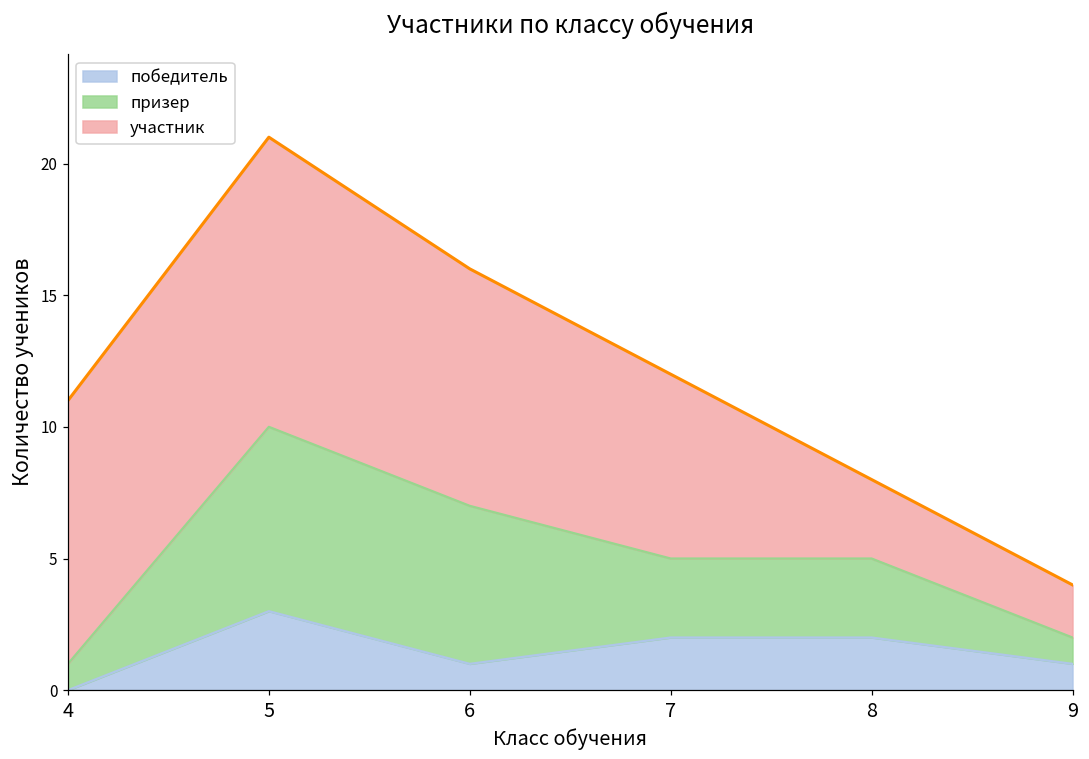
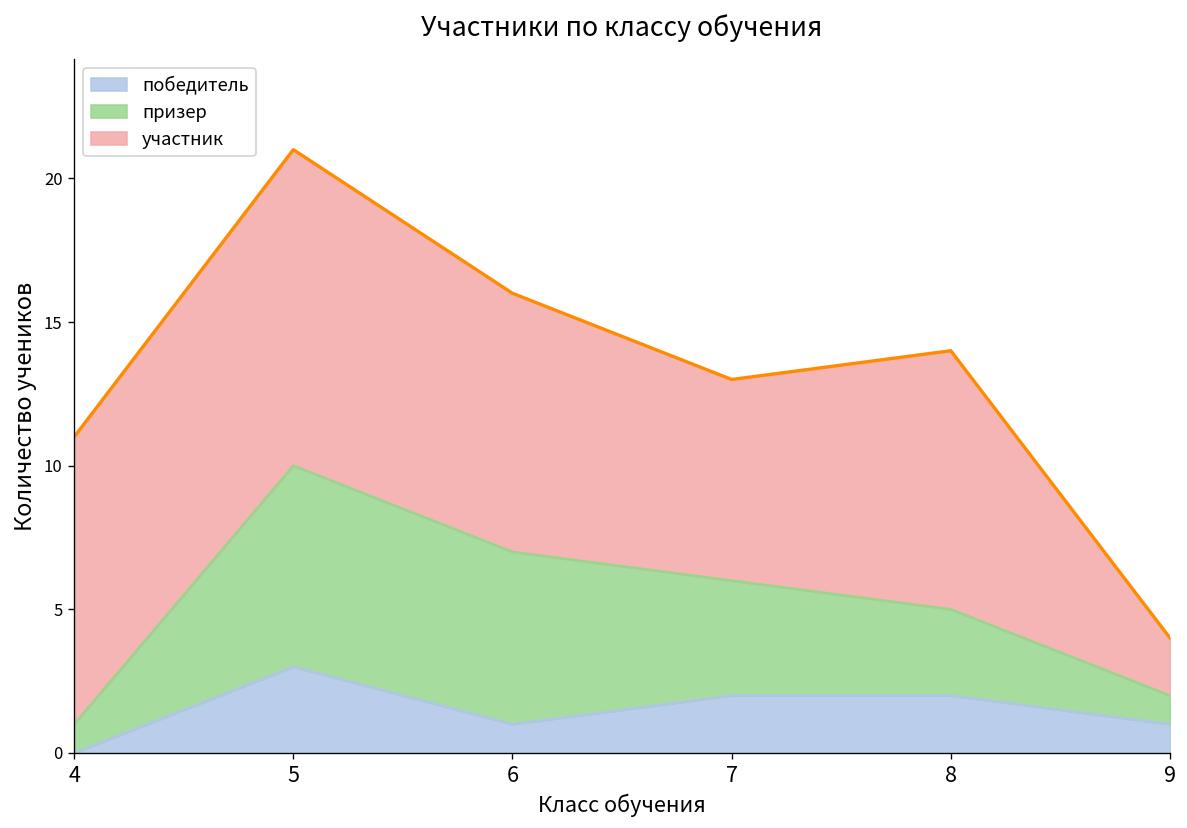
призер, 7: 3 -> 4
участник, 8: 3 -> 9
